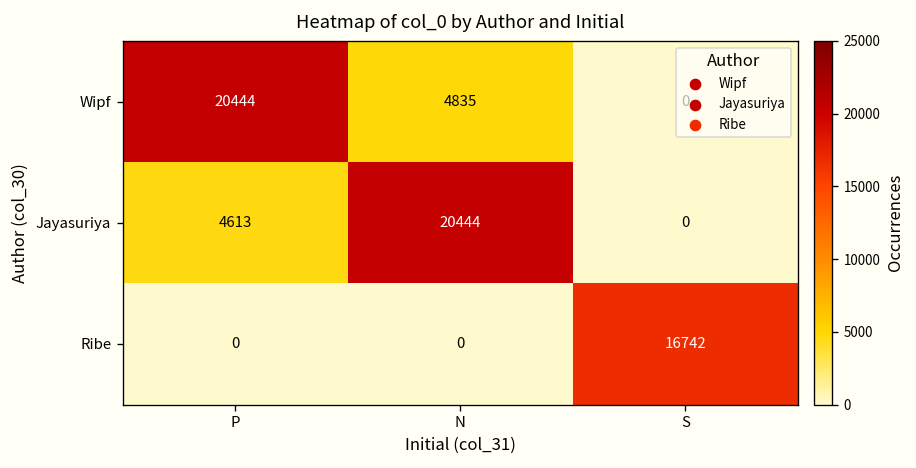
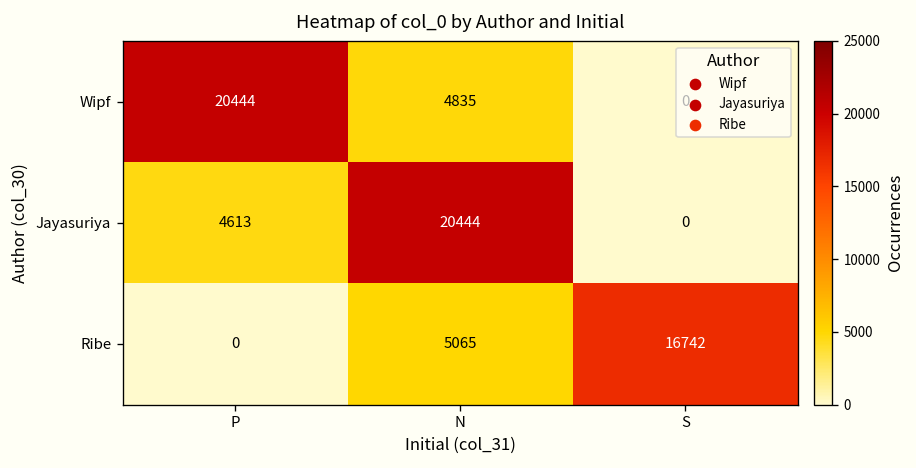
Ribe, N: 0 -> 5065
